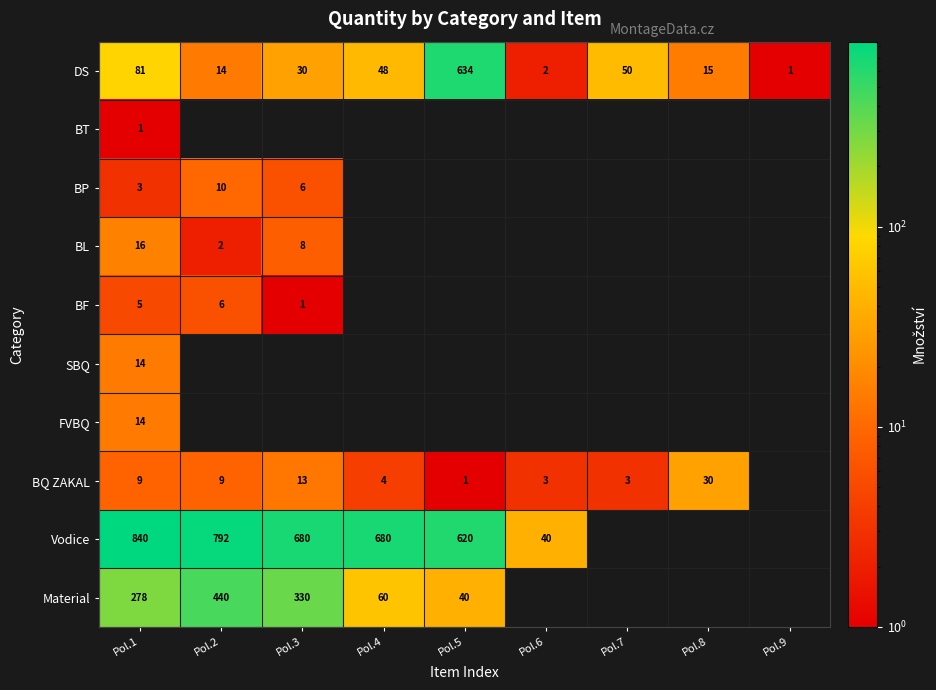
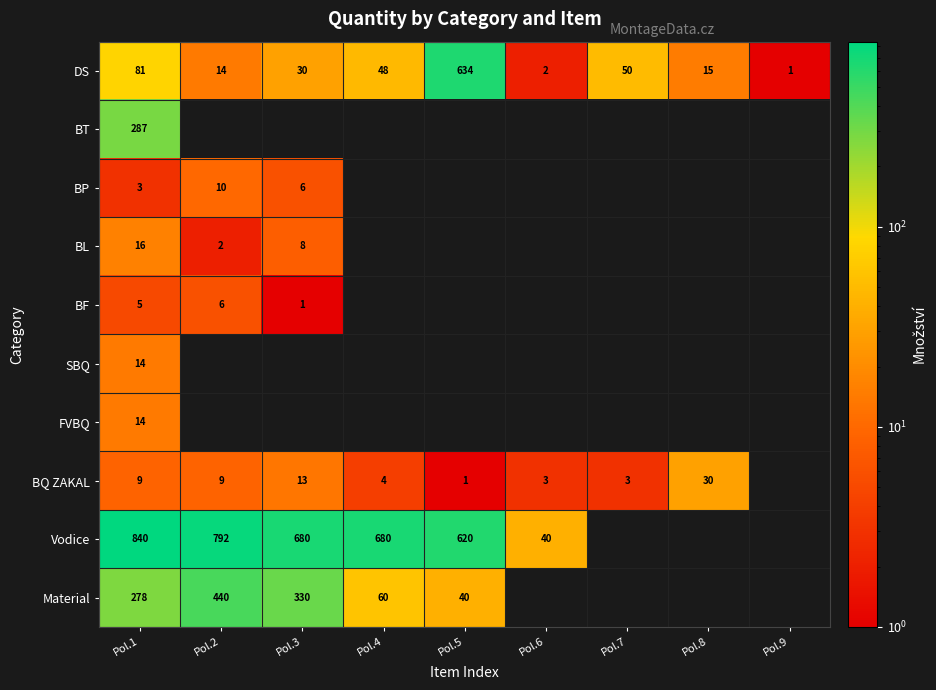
BT, Pol.1: 1 -> 287
